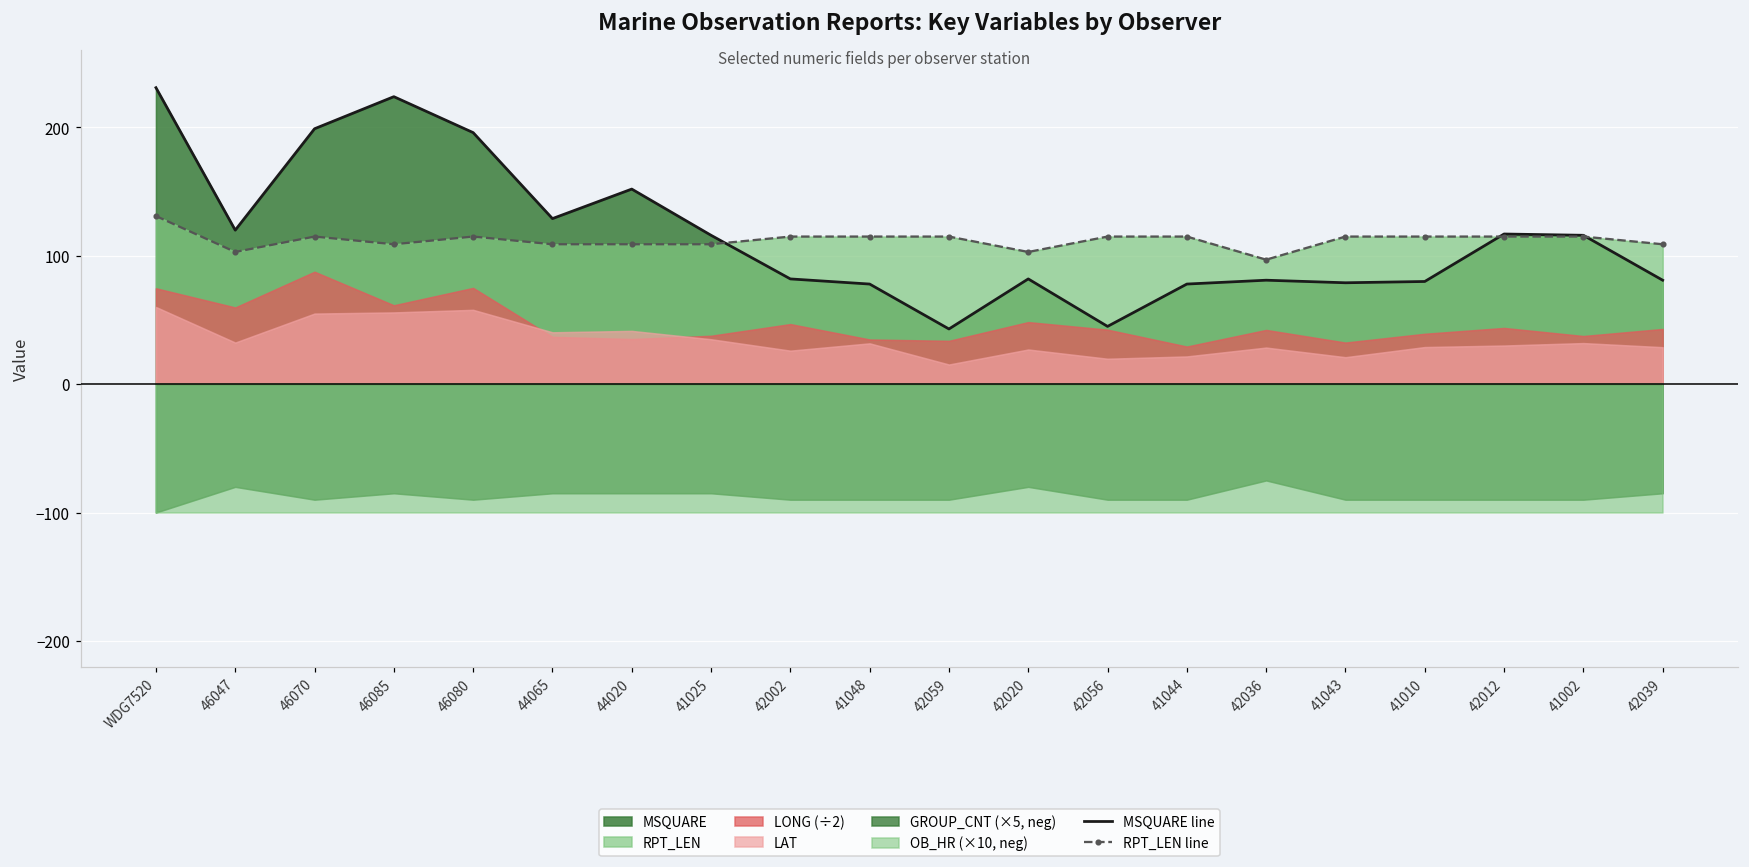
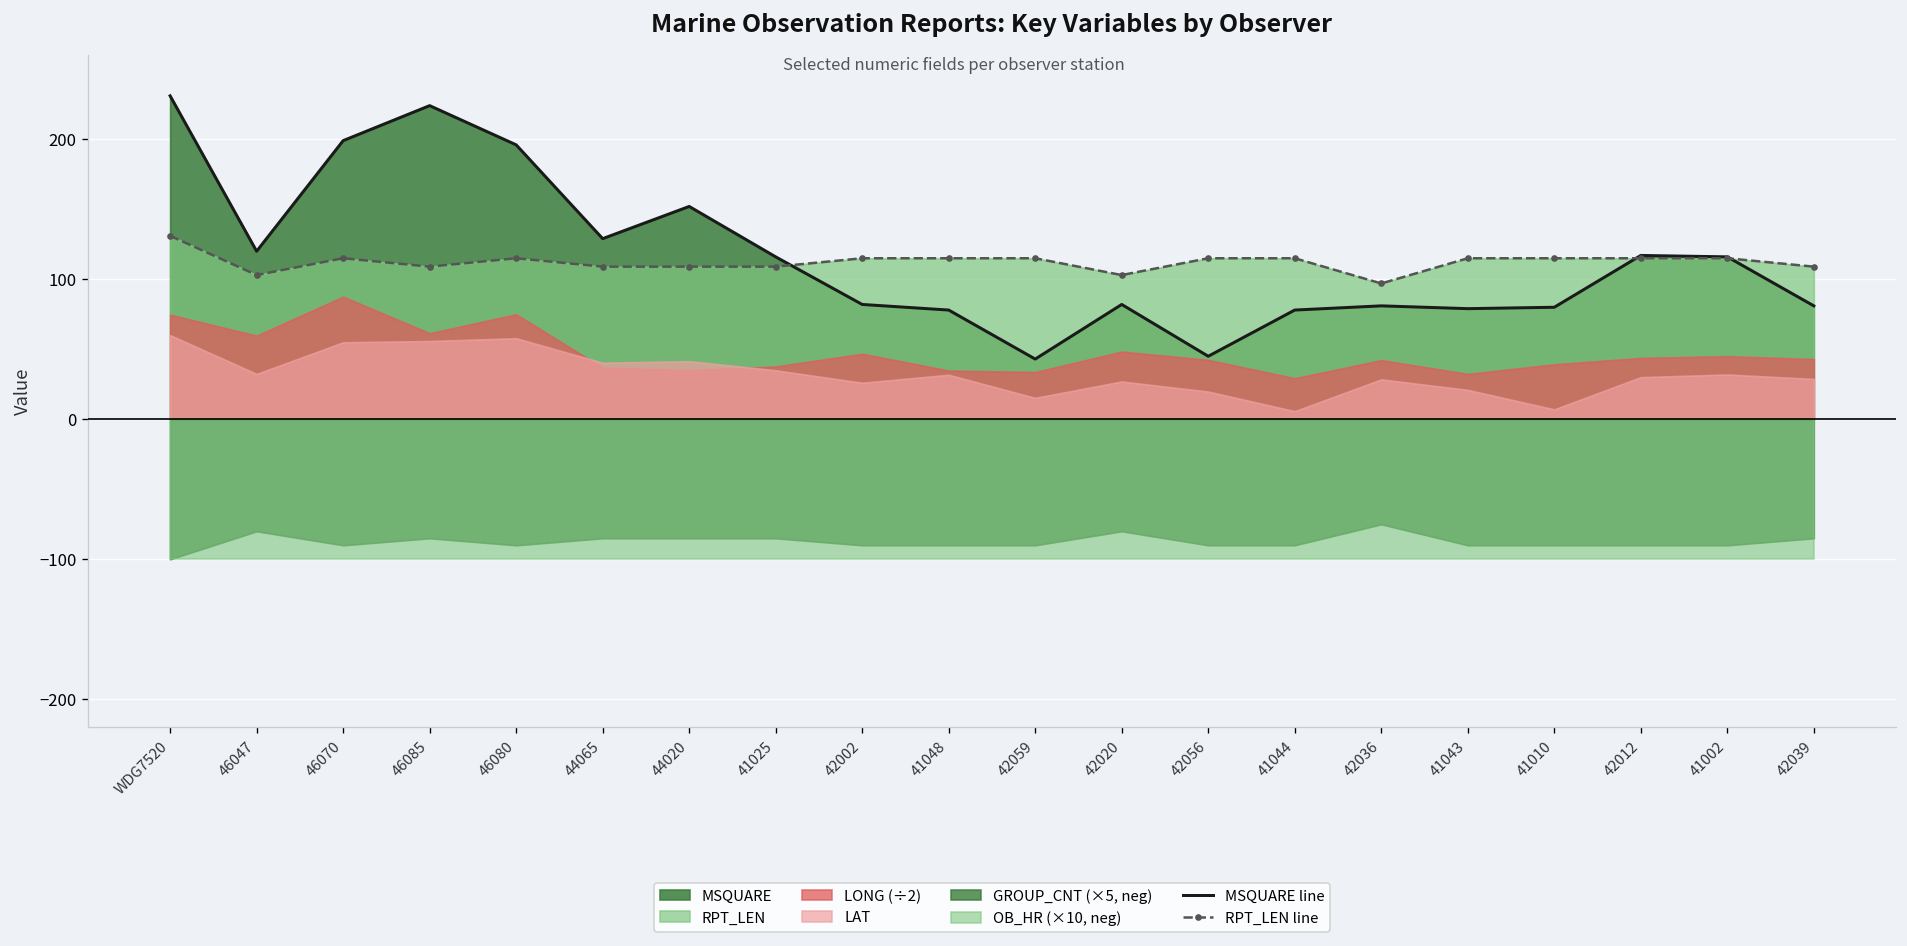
LAT, 41044: 22 -> 6
LAT, 41010: 29 -> 7
LONG (÷2), 41002: 38 -> 45
